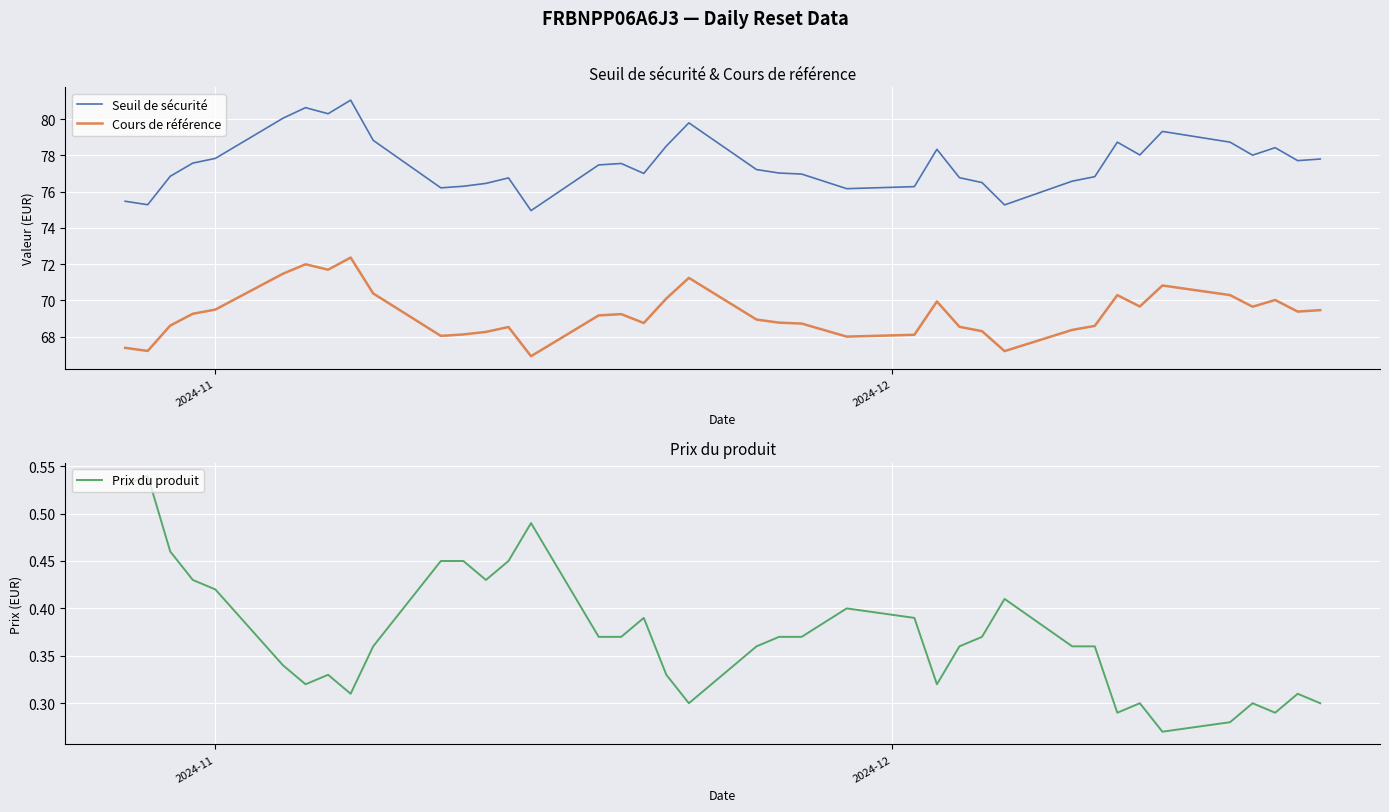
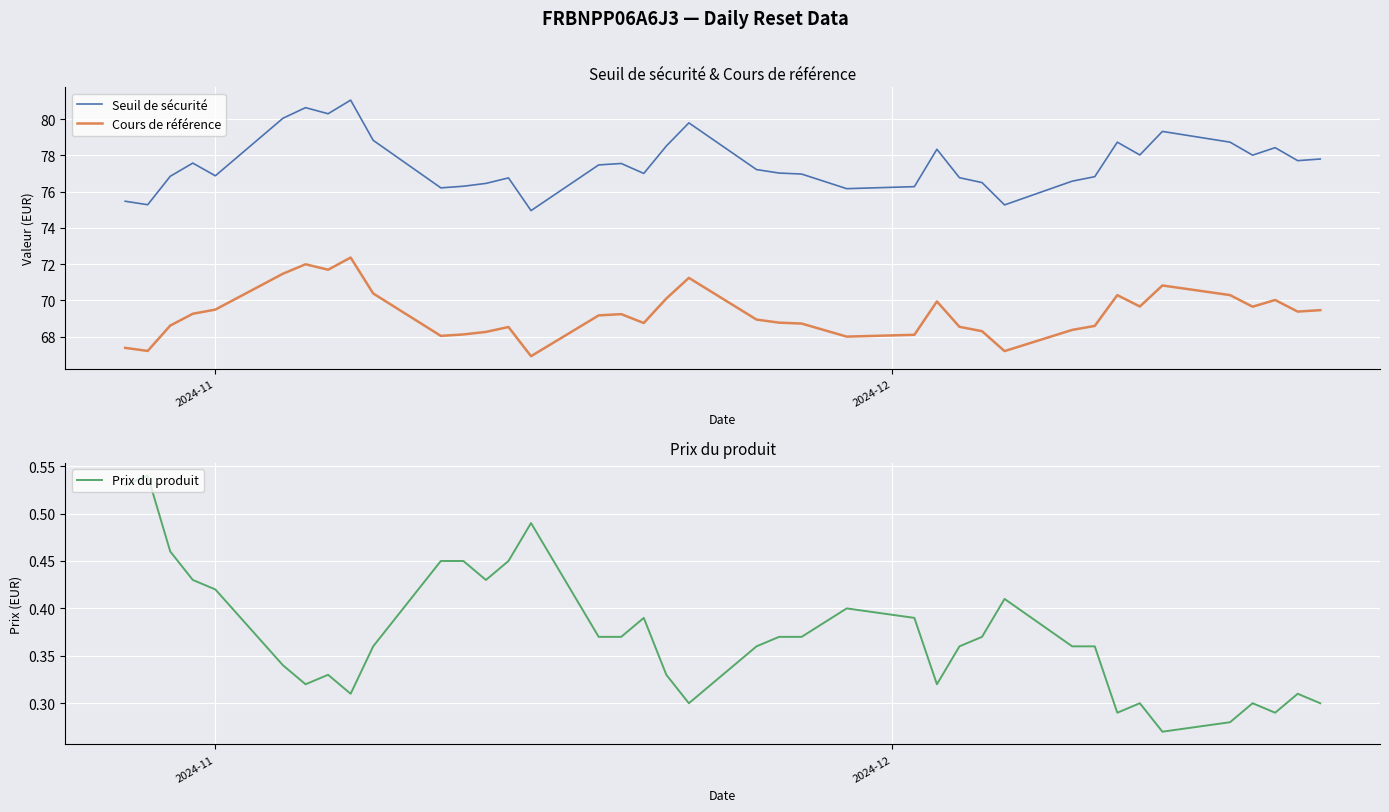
Seuil de sécurité & Cours de référence, Seuil de sécurité, 2024-11: 77.8 -> 76.9
